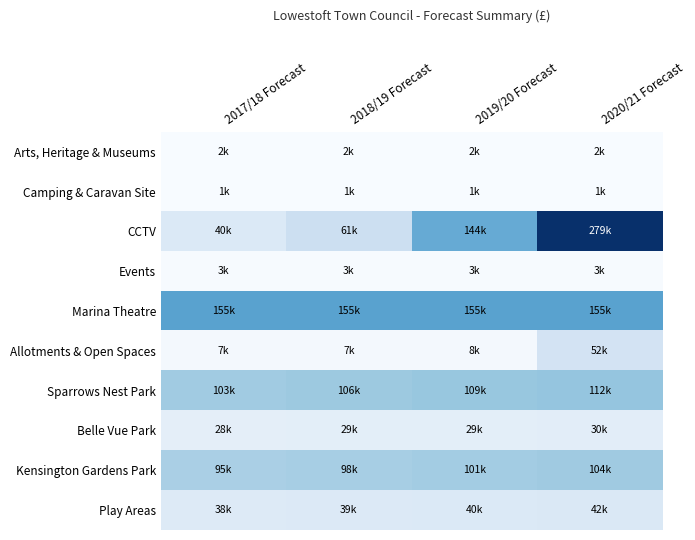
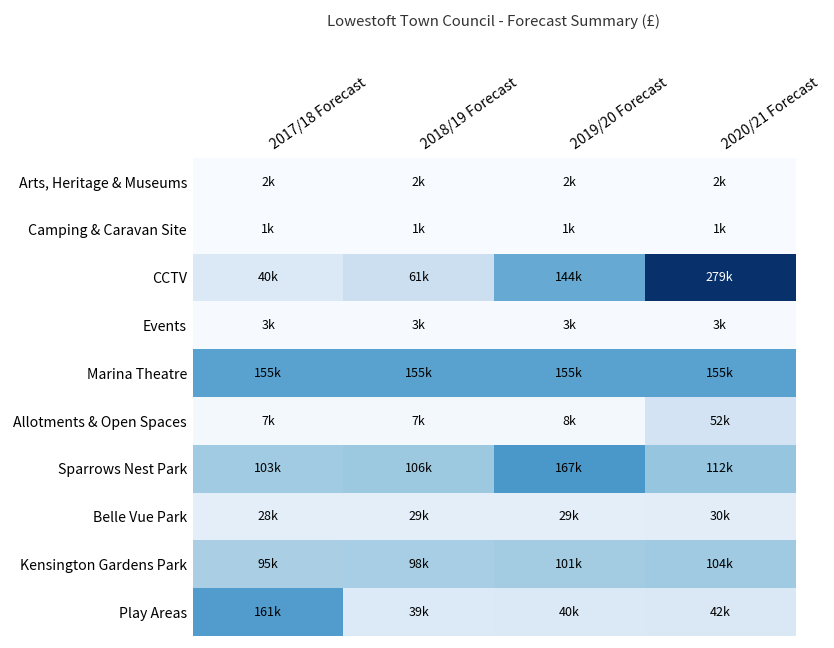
Sparrows Nest Park, 2019/20 Forecast: 109k -> 167k
Play Areas, 2017/18 Forecast: 38k -> 161k
